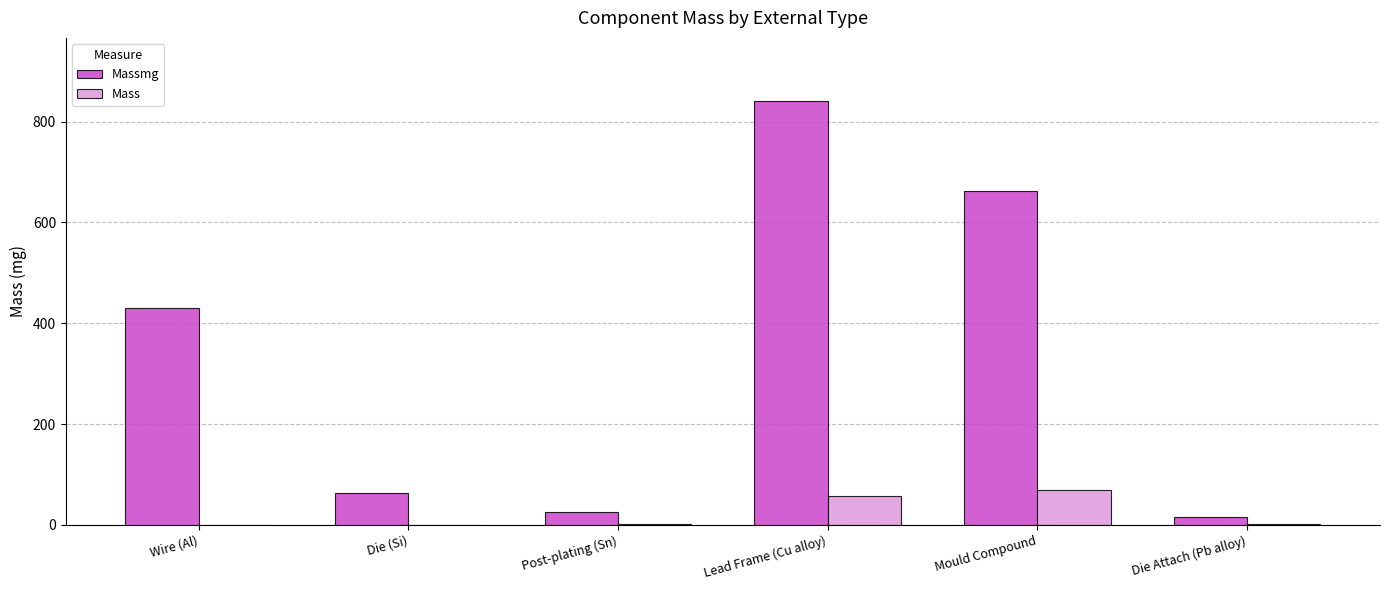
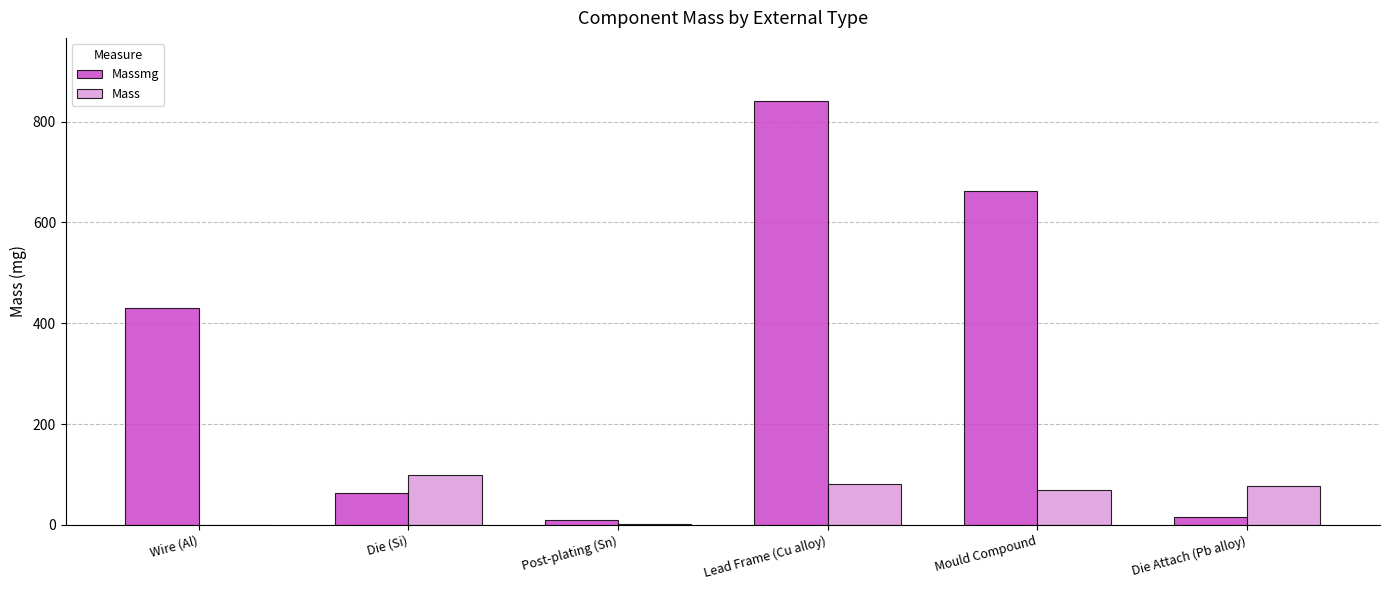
Mass, Die (Si): 0 -> 100
Massmg, Post-plating (Sn): 30 -> 10
Mass, Lead Frame (Cu alloy): 60 -> 80
Mass, Die Attach (Pb alloy): 0 -> 80
